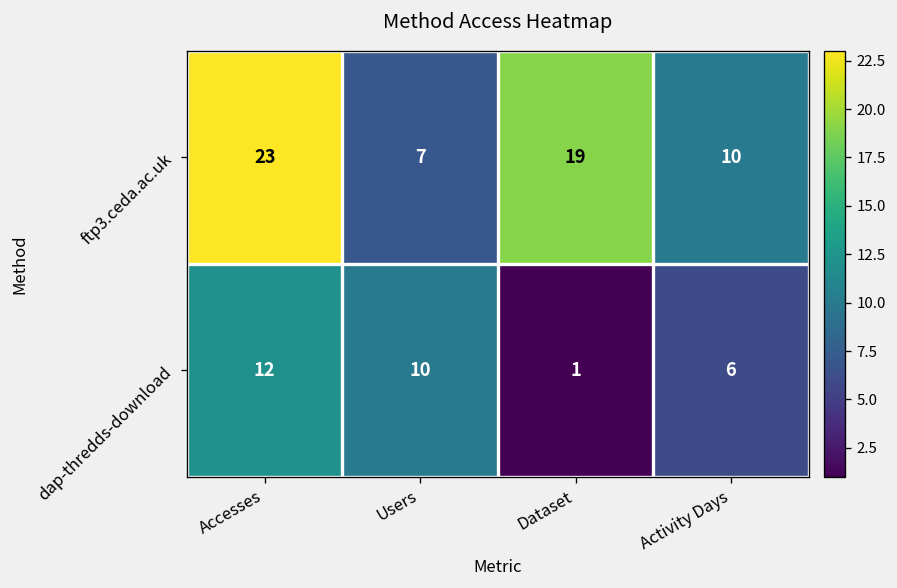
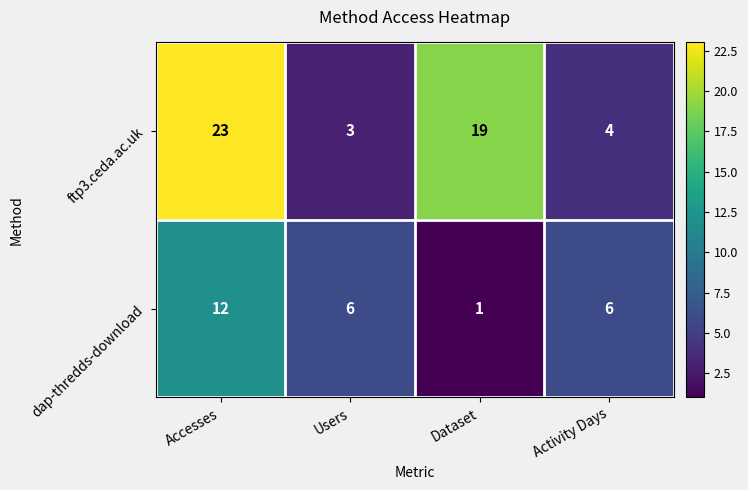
ftp3.ceda.ac.uk, Users: 7 -> 3
ftp3.ceda.ac.uk, Activity Days: 10 -> 4
dap-thredds-download, Users: 10 -> 6
